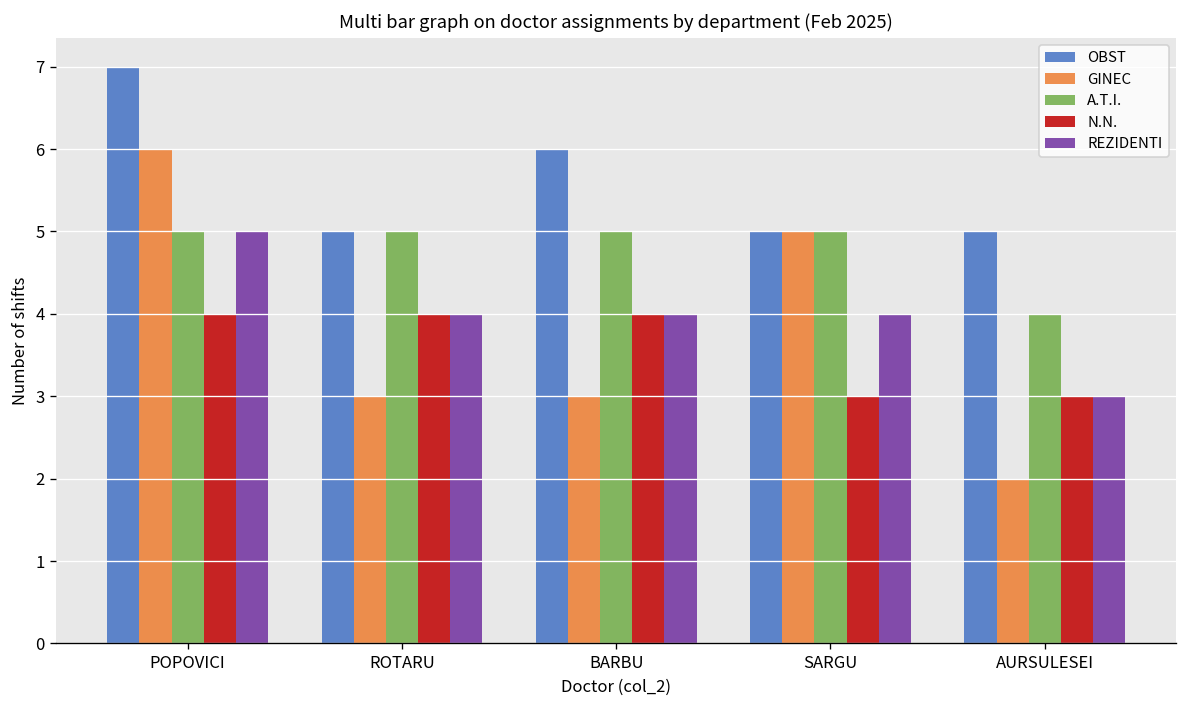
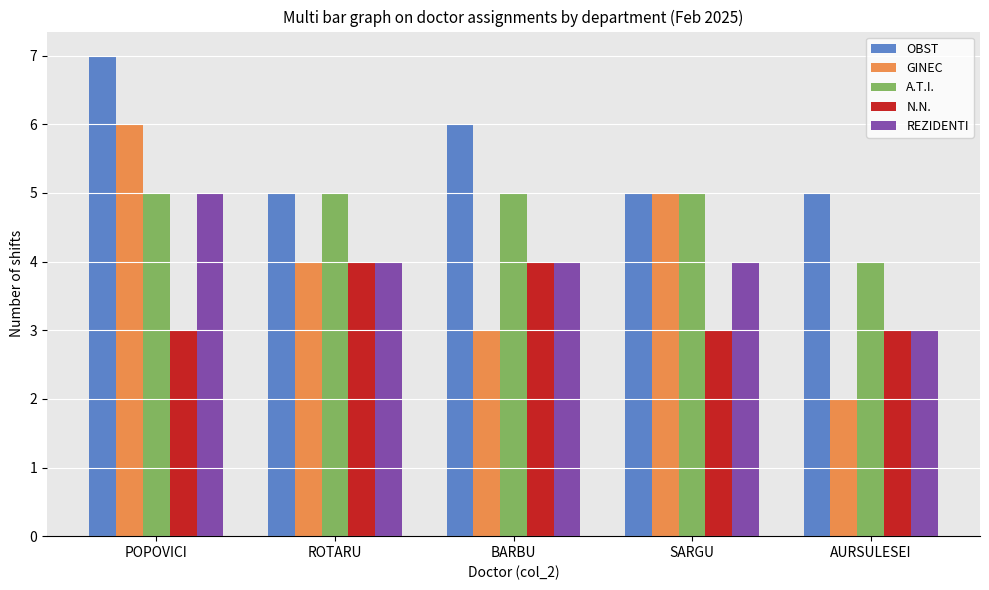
N.N., POPOVICI: 4 -> 3
GINEC, ROTARU: 3 -> 4
